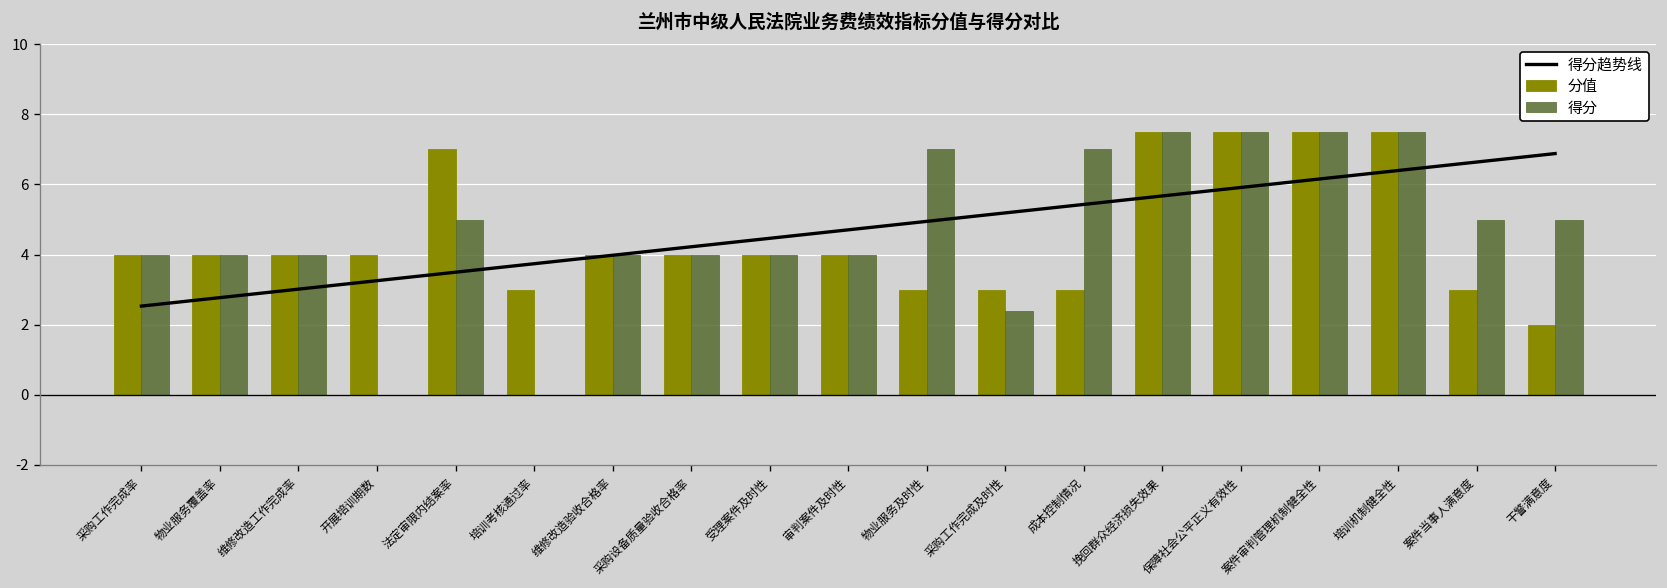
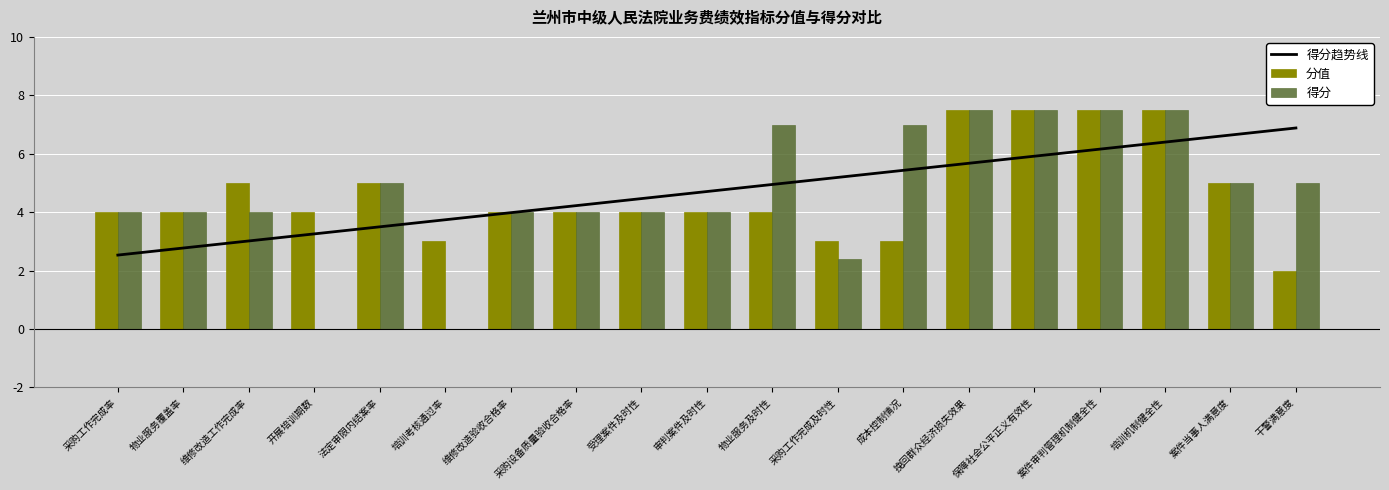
分值, 维修改造工作完成率: 4 -> 5
分值, 法定审限内结案率: 7 -> 5
分值, 物业服务及时性: 3 -> 4
分值, 案件当事人满意度: 3 -> 5
